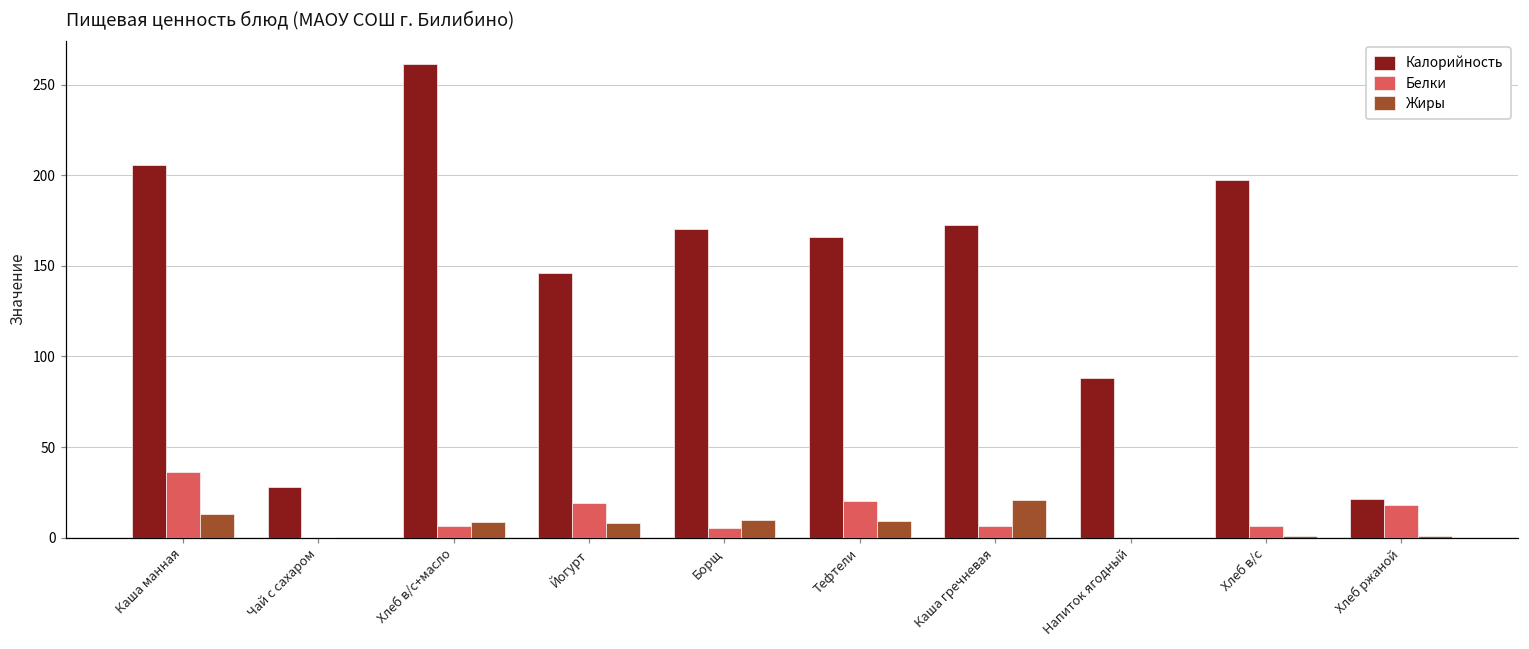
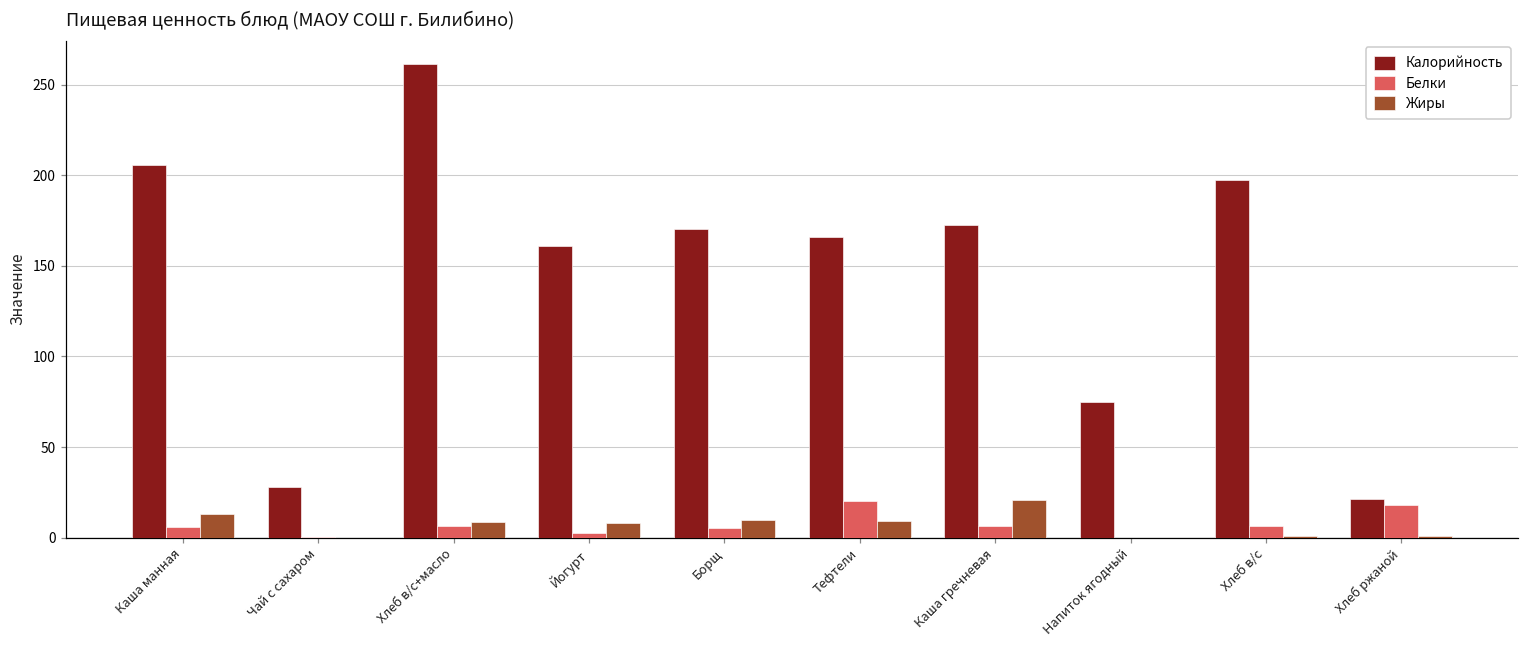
Белки, Каша манная: 36 -> 6
Калорийность, Йогурт: 146 -> 161
Белки, Йогурт: 19 -> 2
Калорийность, Напиток ягодный: 88 -> 75
